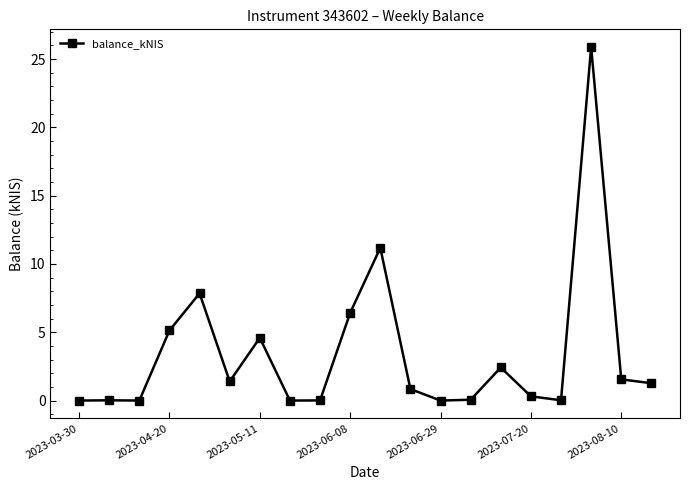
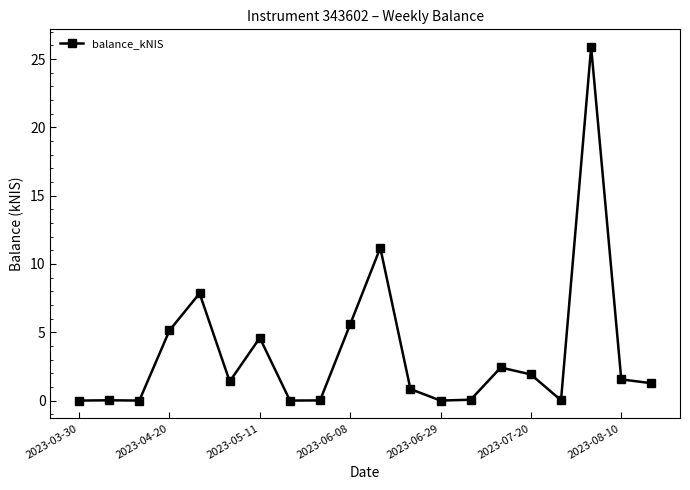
2023-06-08: 6.4 -> 5.6
2023-07-20: 0.3 -> 1.9
